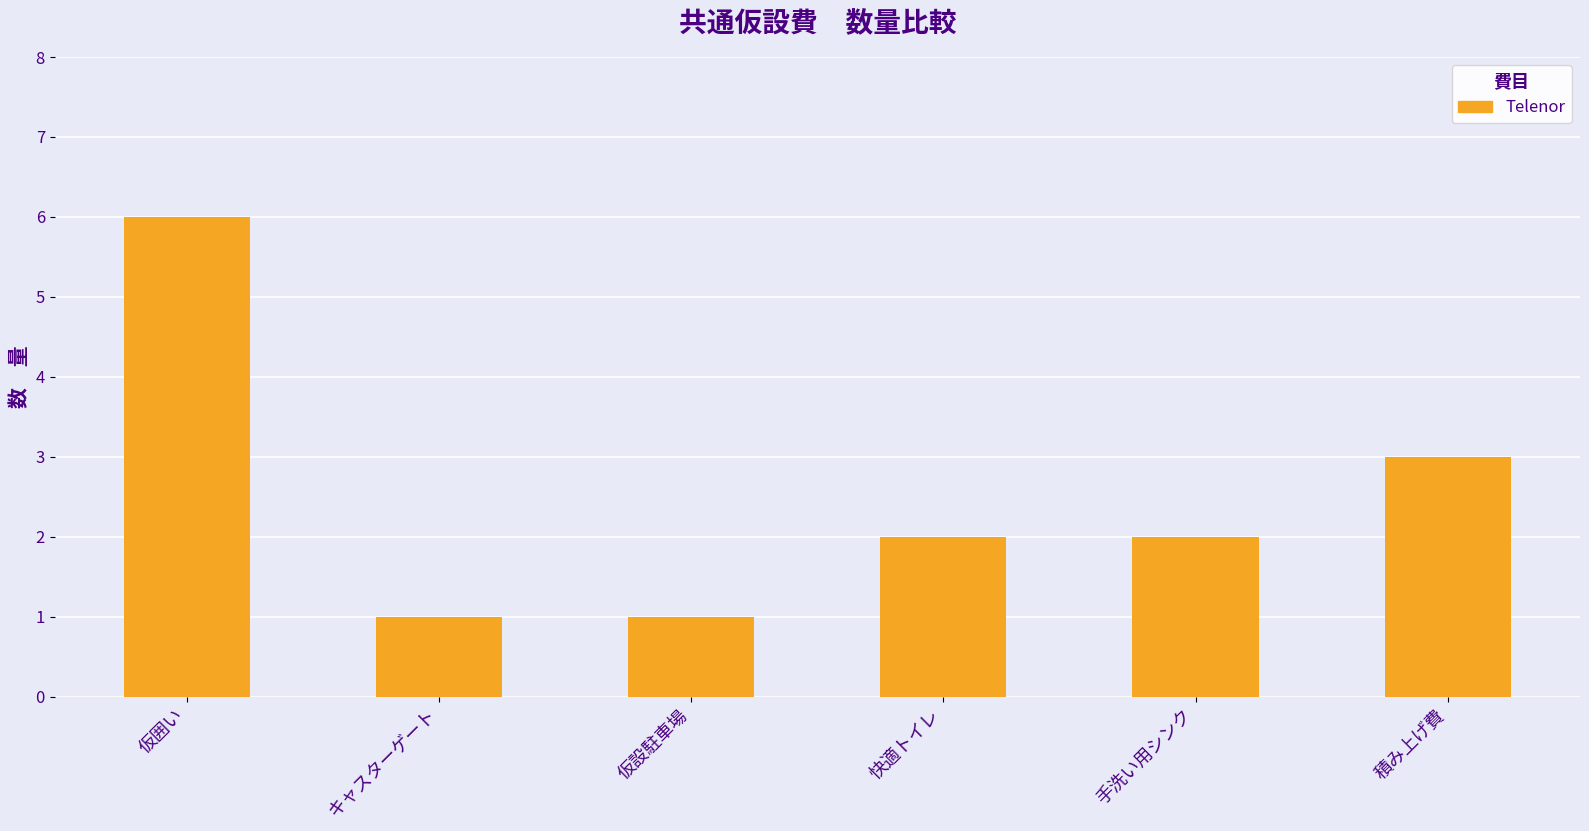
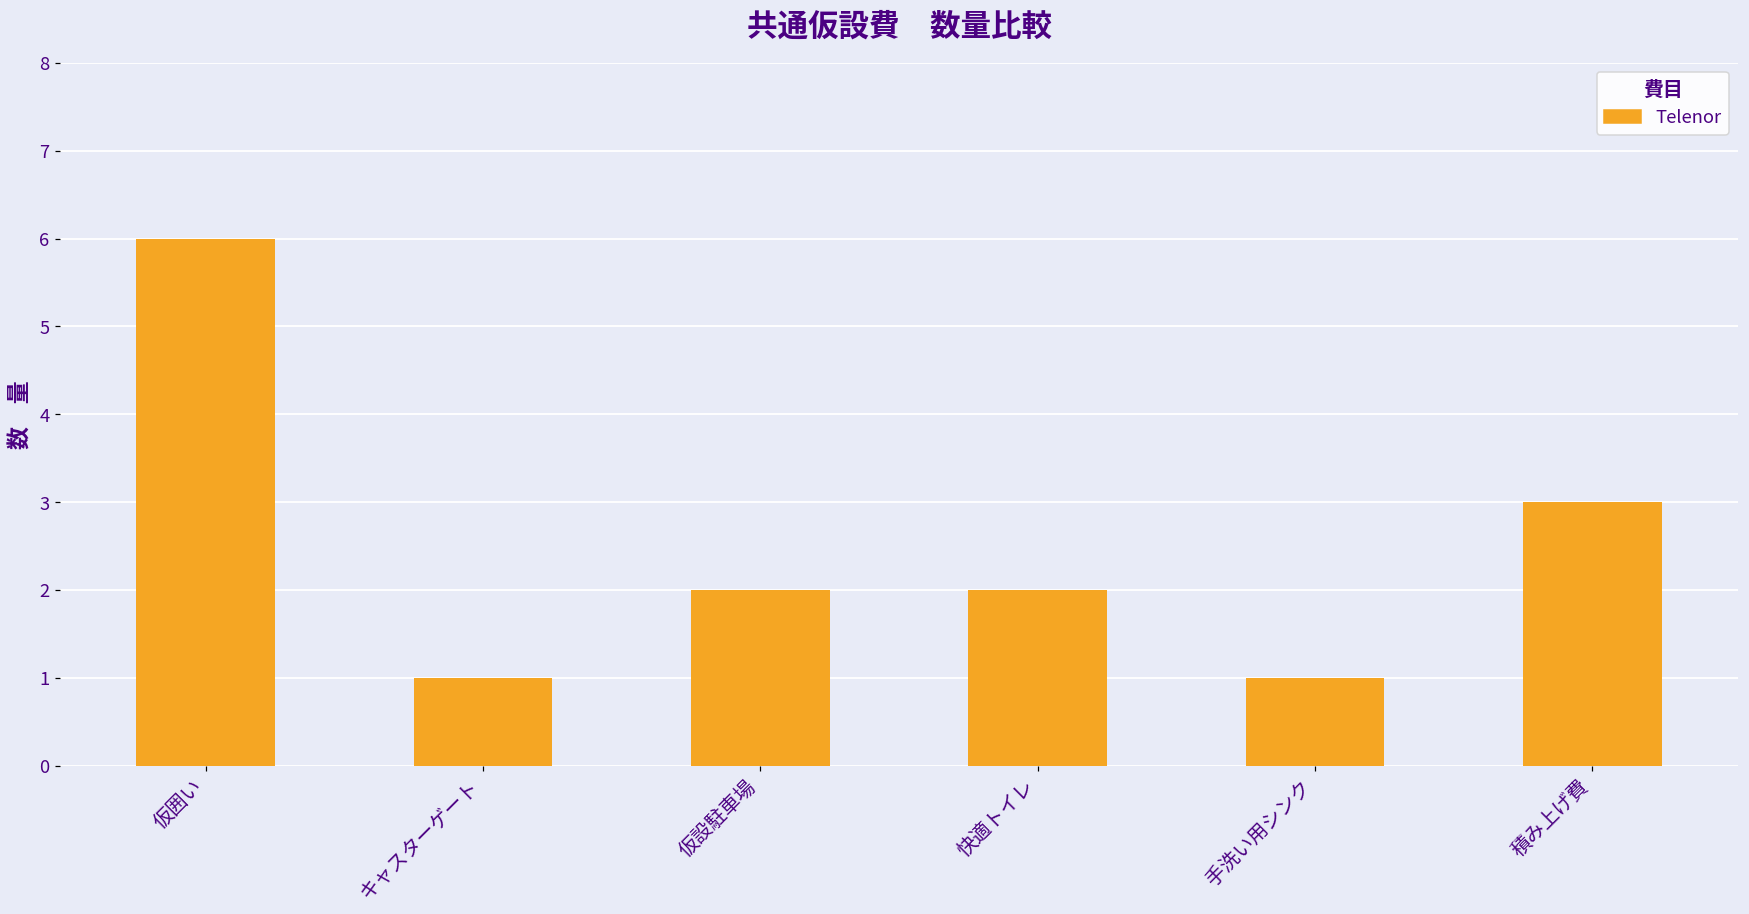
仮設駐車場: 1 -> 2
手洗い用シンク: 2 -> 1
